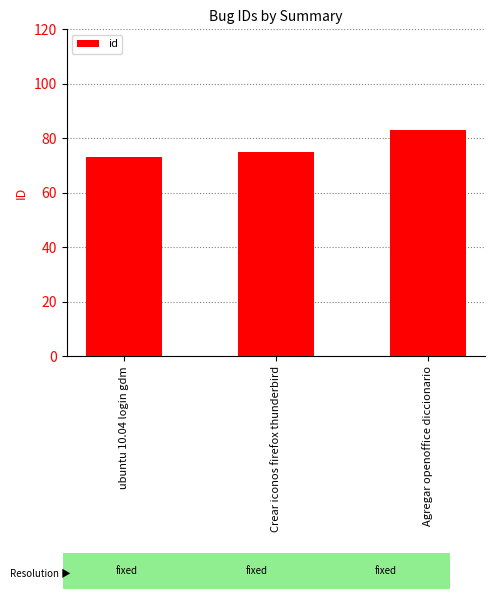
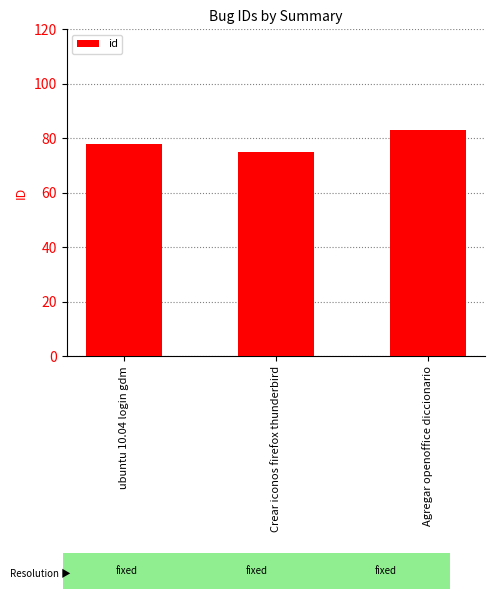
ubuntu 10.04 login gdm: 73 -> 78
